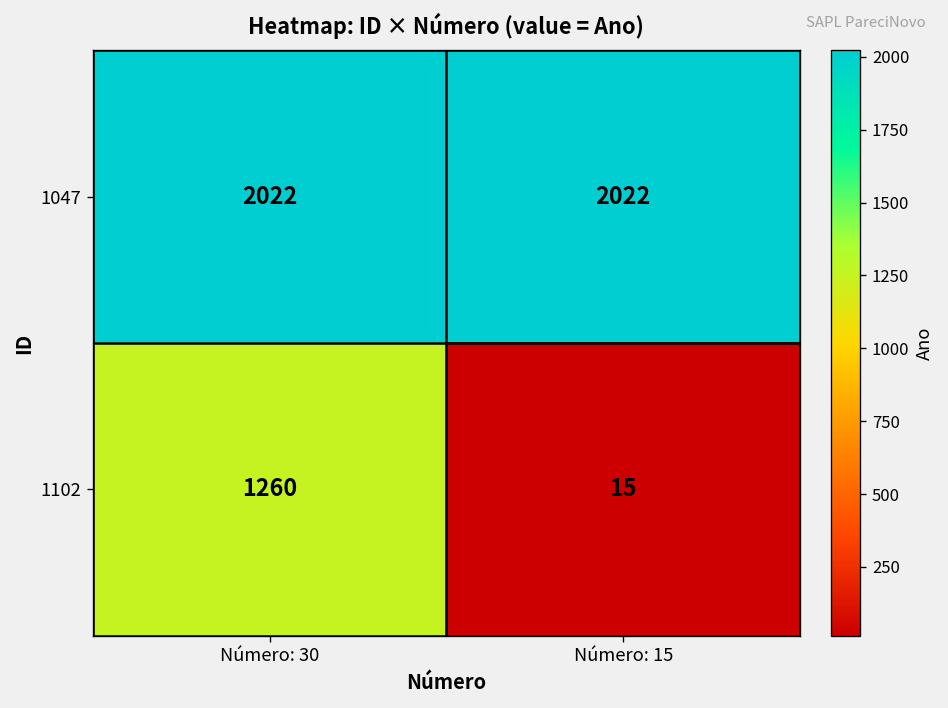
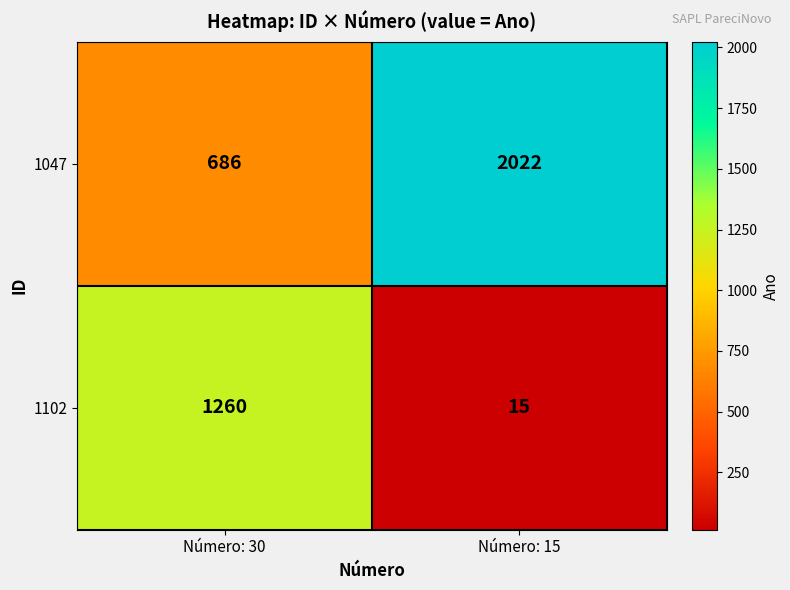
1047, Número: 30: 2022 -> 686
